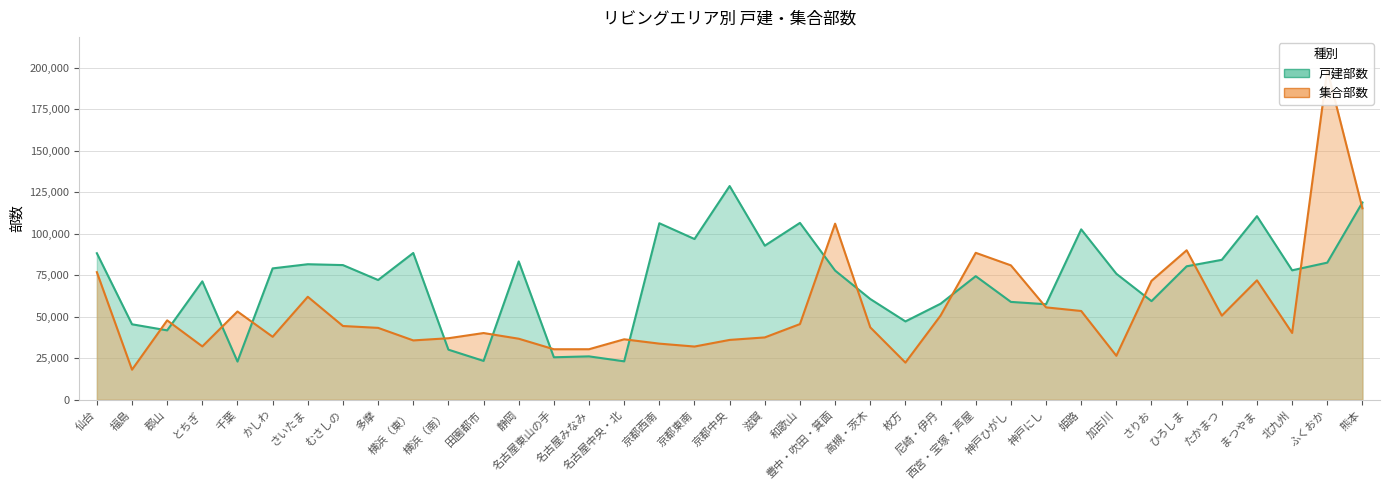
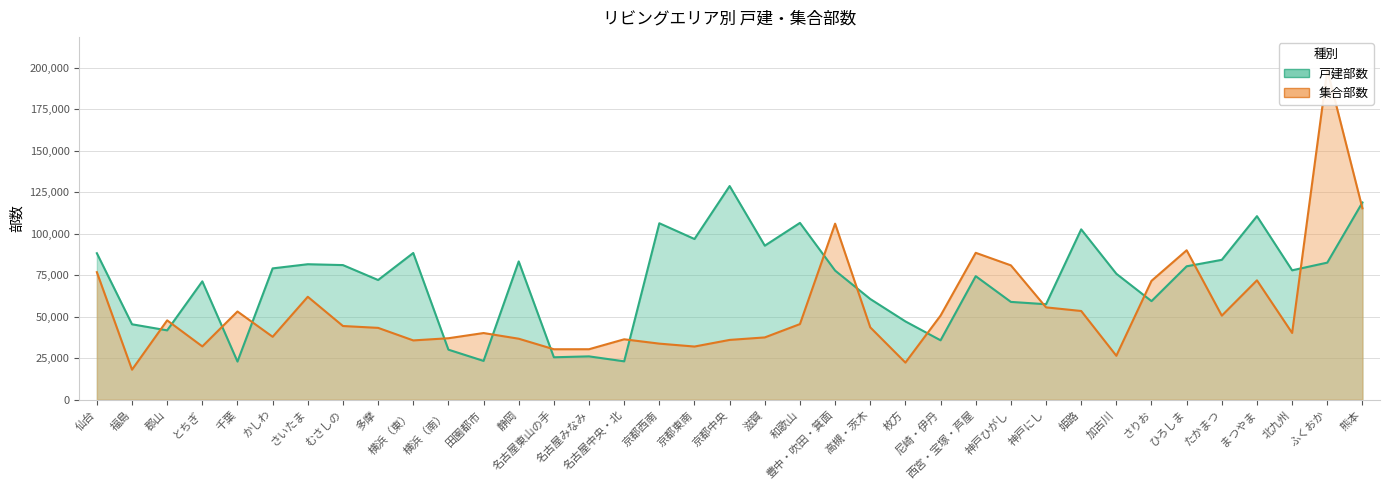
戸建部数, 尼崎・伊丹: 58,000 -> 36,000
